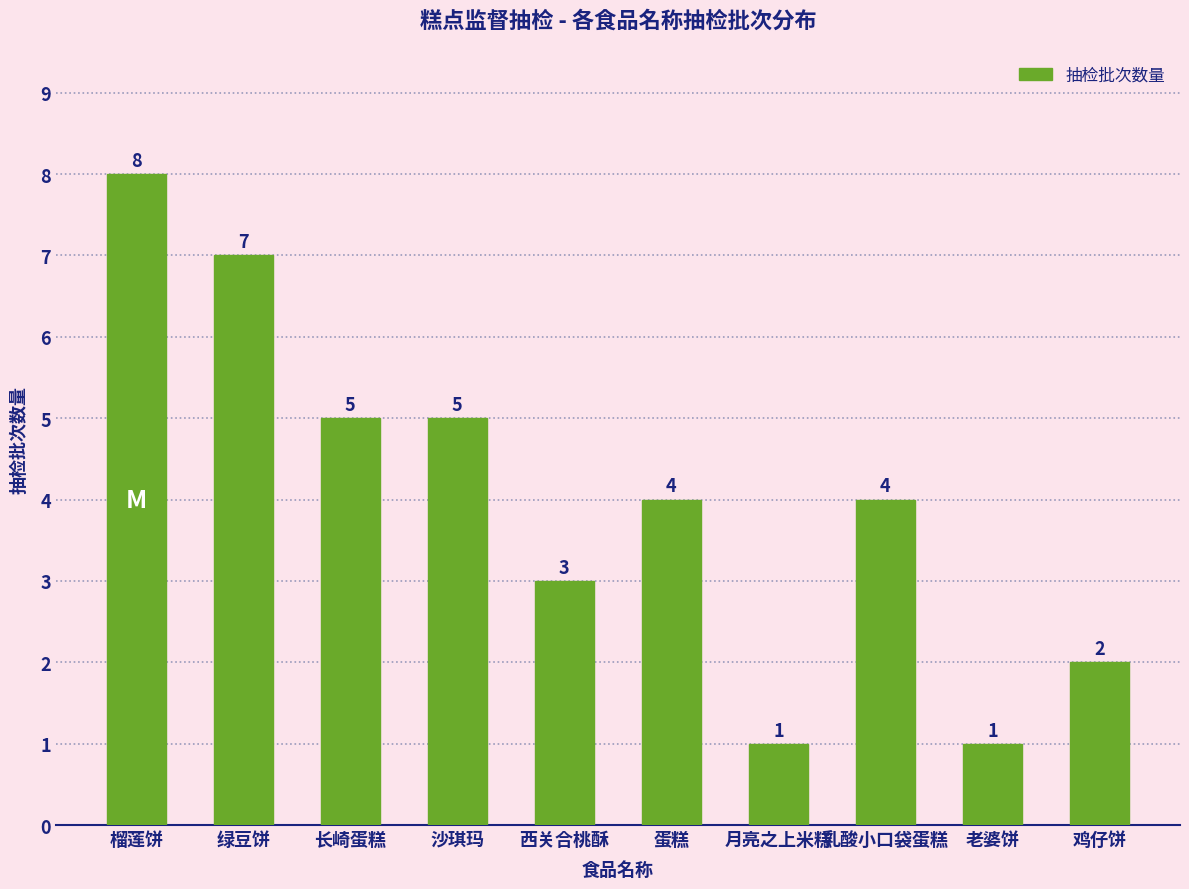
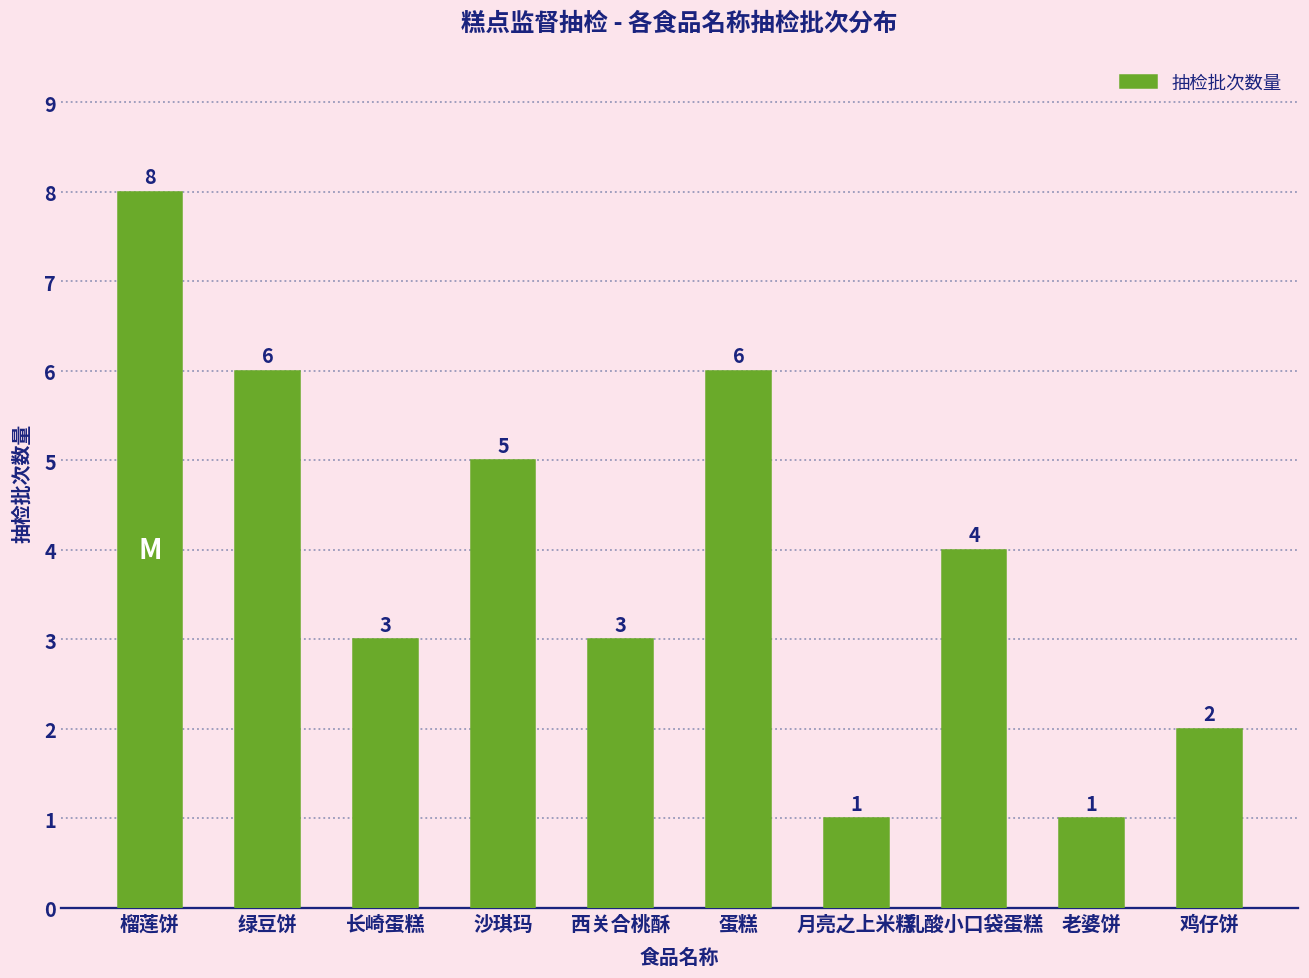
绿豆饼: 7 -> 6
长崎蛋糕: 5 -> 3
蛋糕: 4 -> 6
